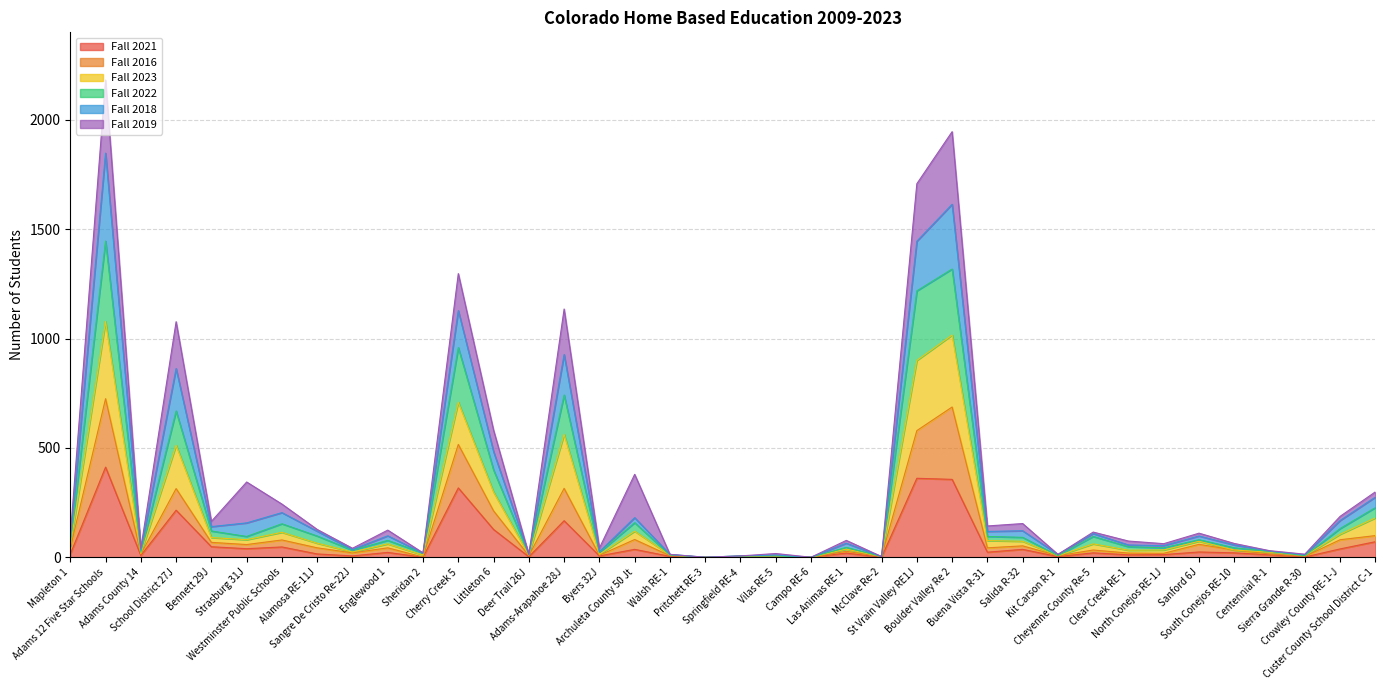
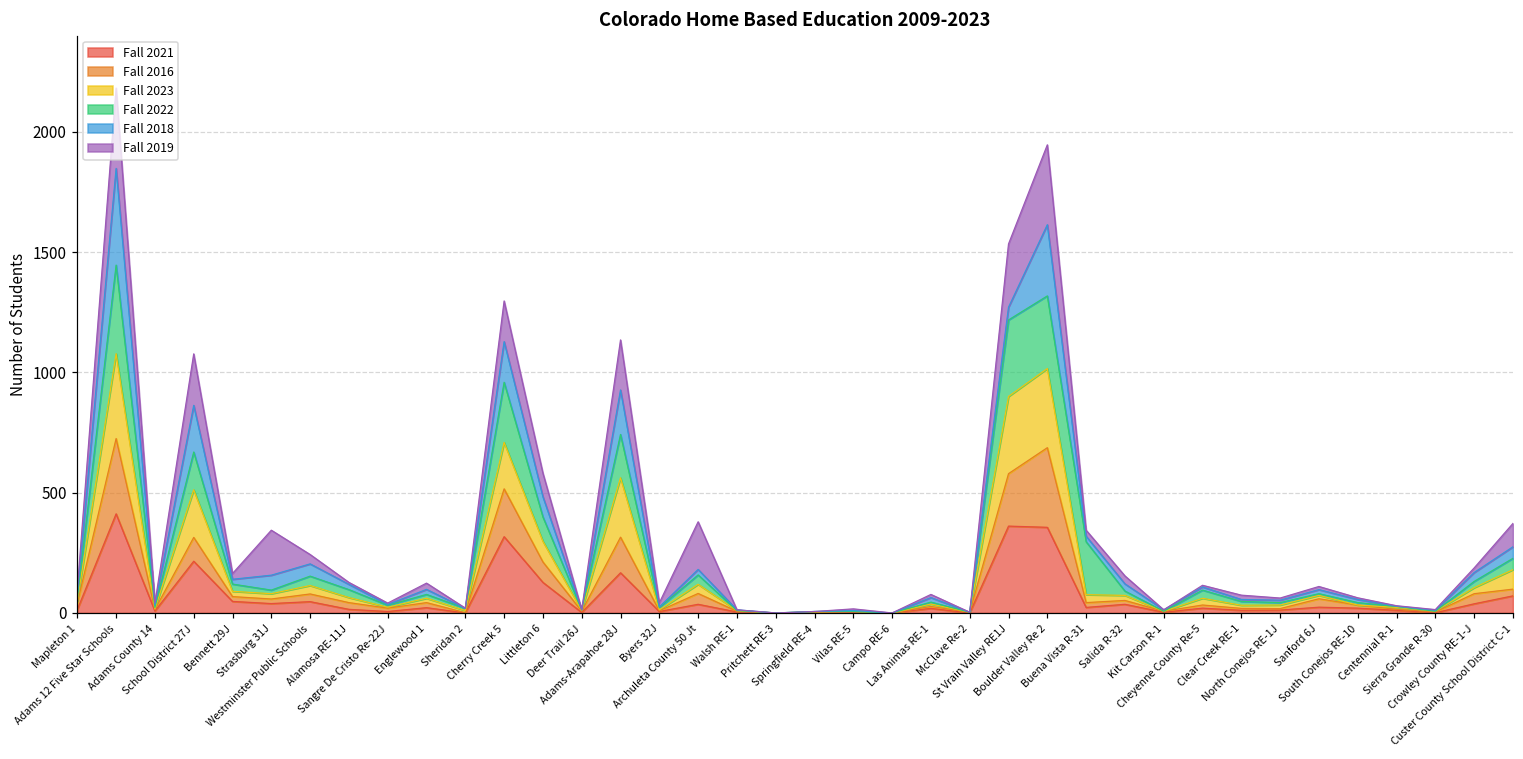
Fall 2018, St Vrain Valley RE1J: 230 -> 50
Fall 2022, Buena Vista R-31: 20 -> 220
Fall 2019, Custer County School District C-1: 20 -> 100
